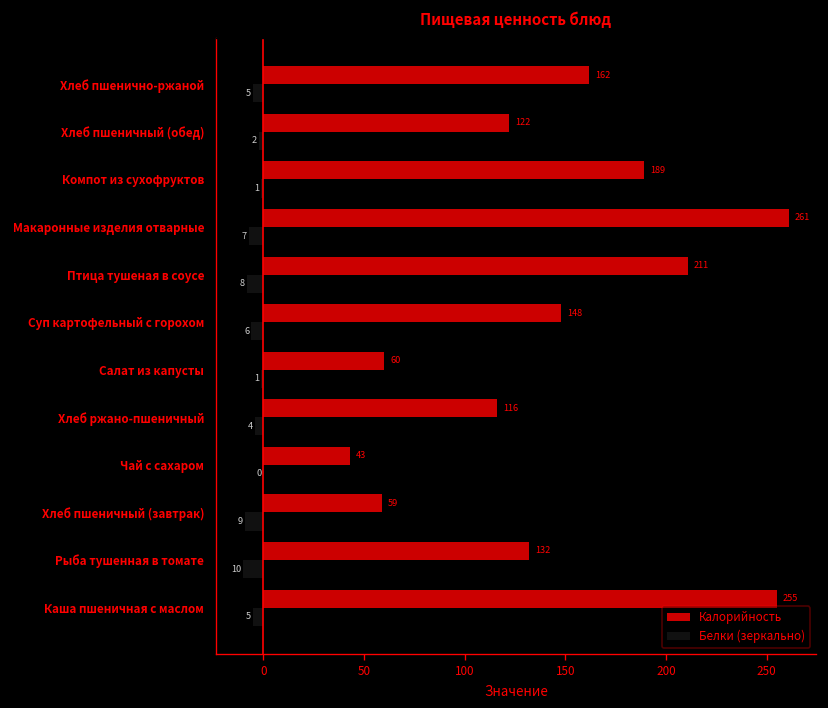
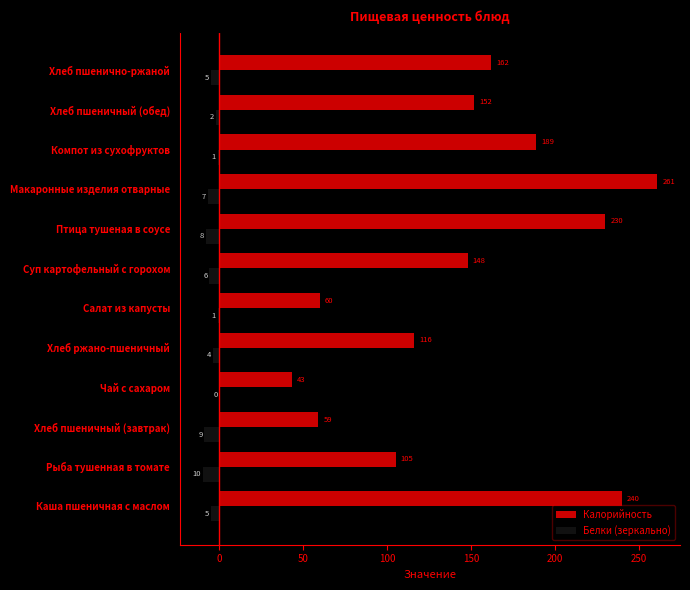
Калорийность, Хлеб пшеничный (обед): 122 -> 152
Калорийность, Птица тушеная в соусе: 211 -> 230
Калорийность, Рыба тушенная в томате: 132 -> 105
Калорийность, Каша пшеничная с маслом: 255 -> 240
